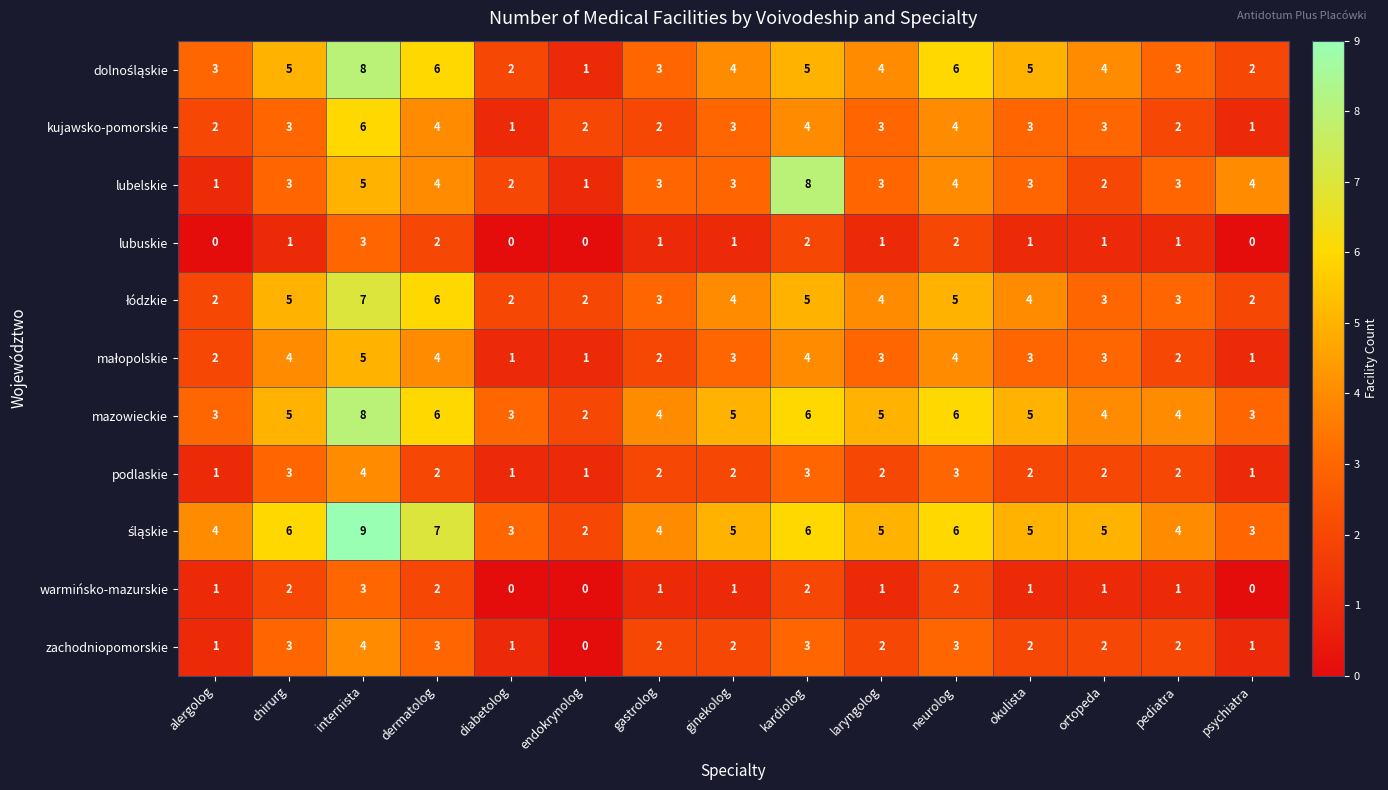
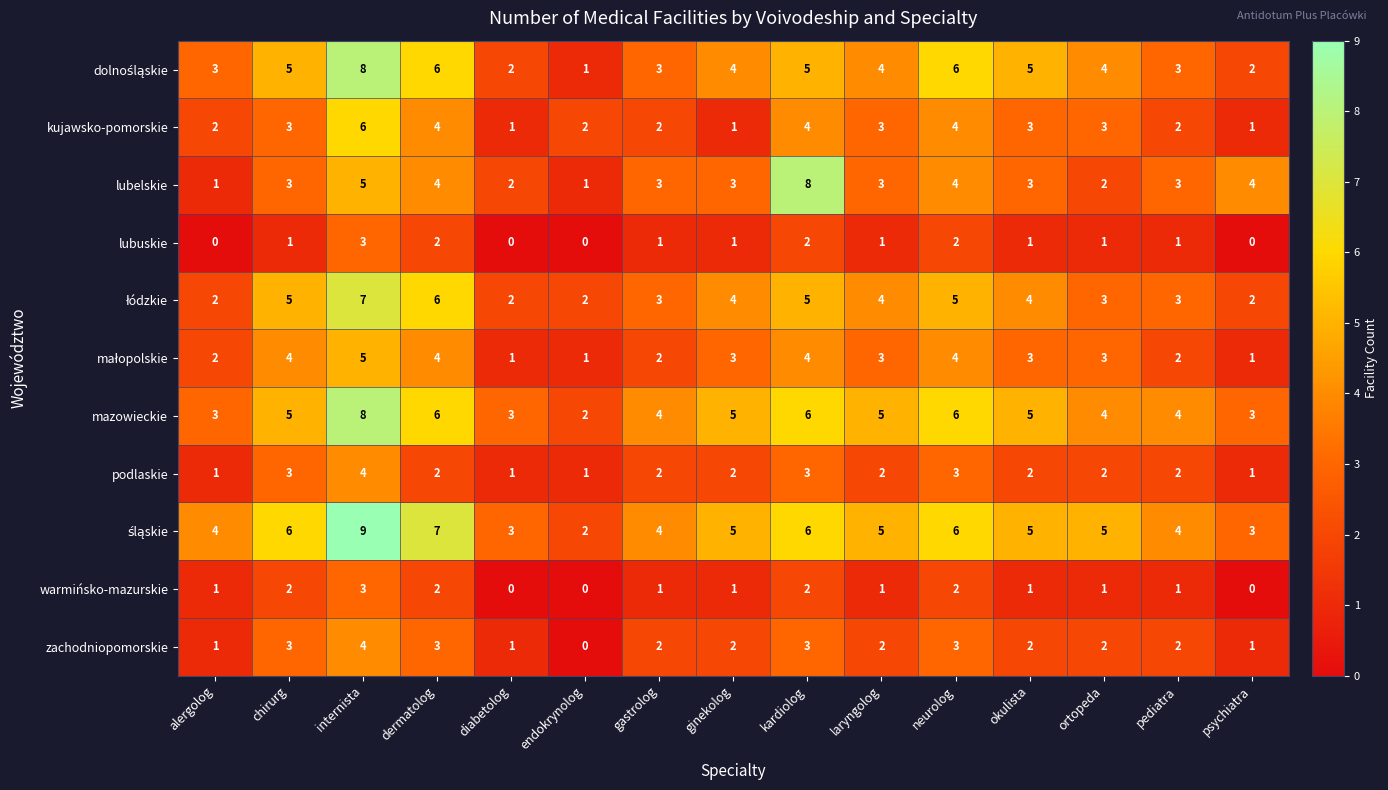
kujawsko-pomorskie, ginekolog: 3 -> 1
